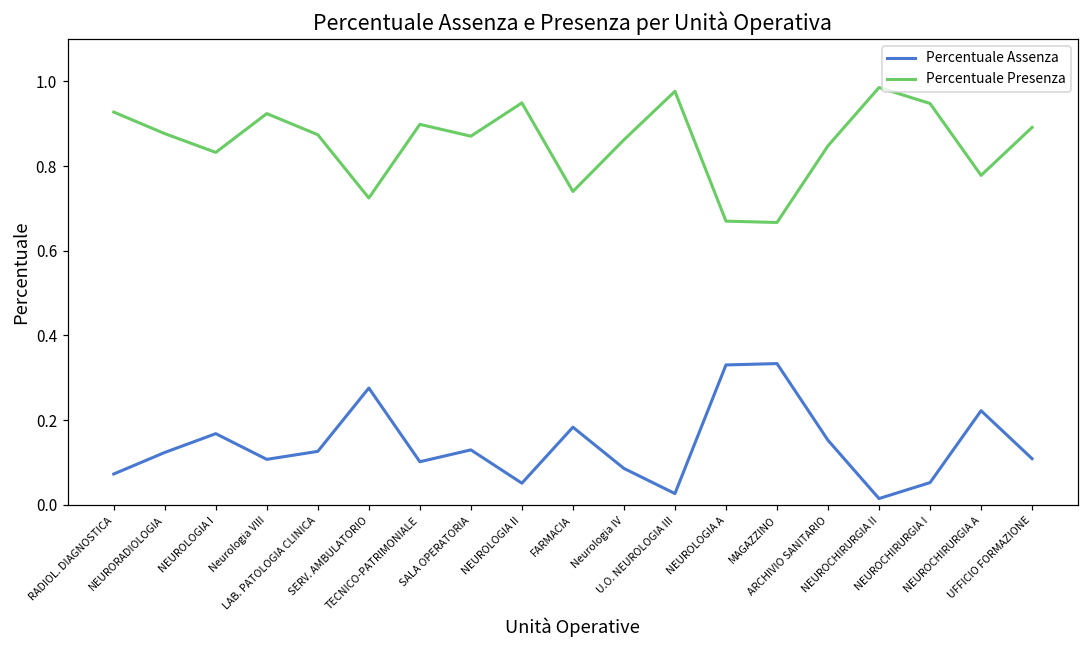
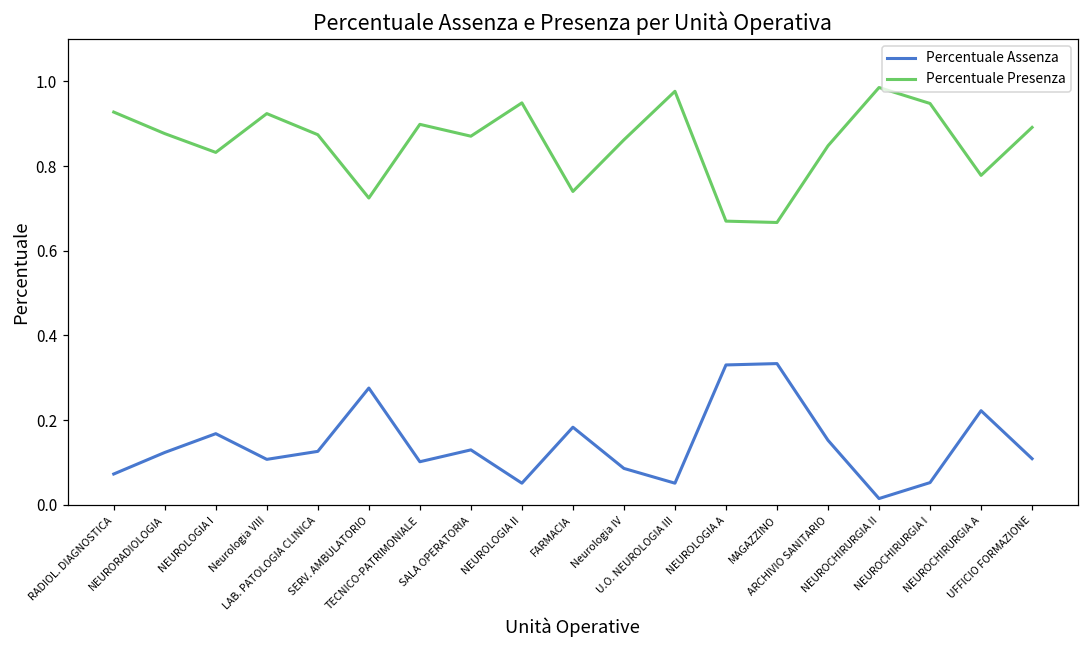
Percentuale Assenza, U.O. NEUROLOGIA III: 0.03 -> 0.05
